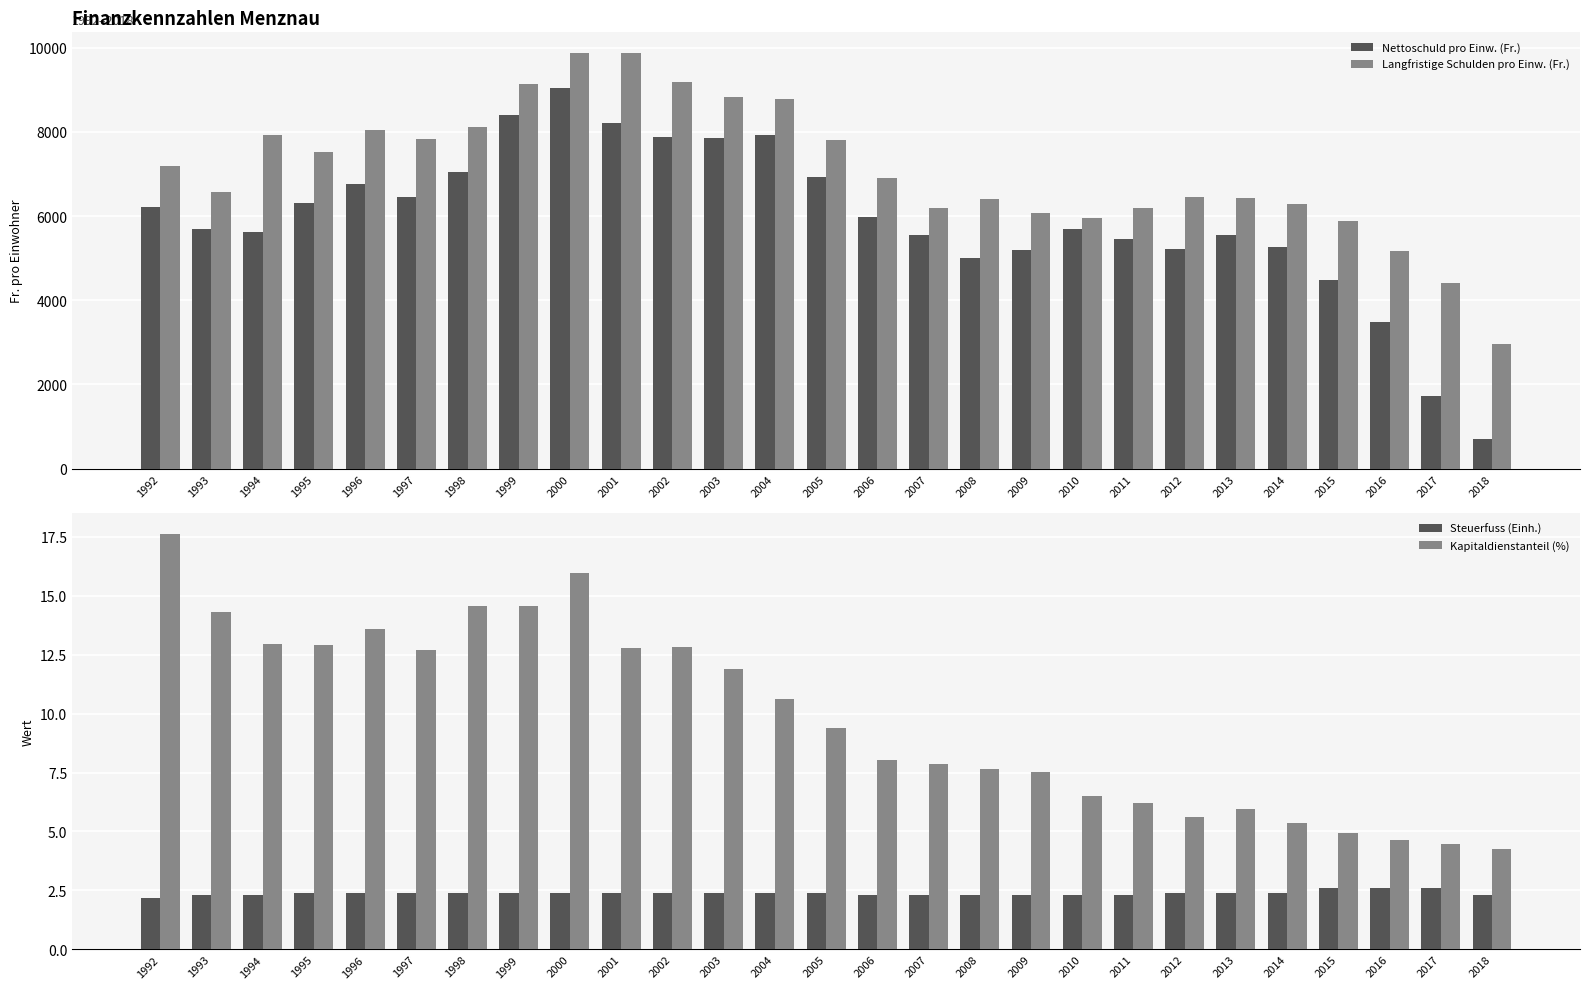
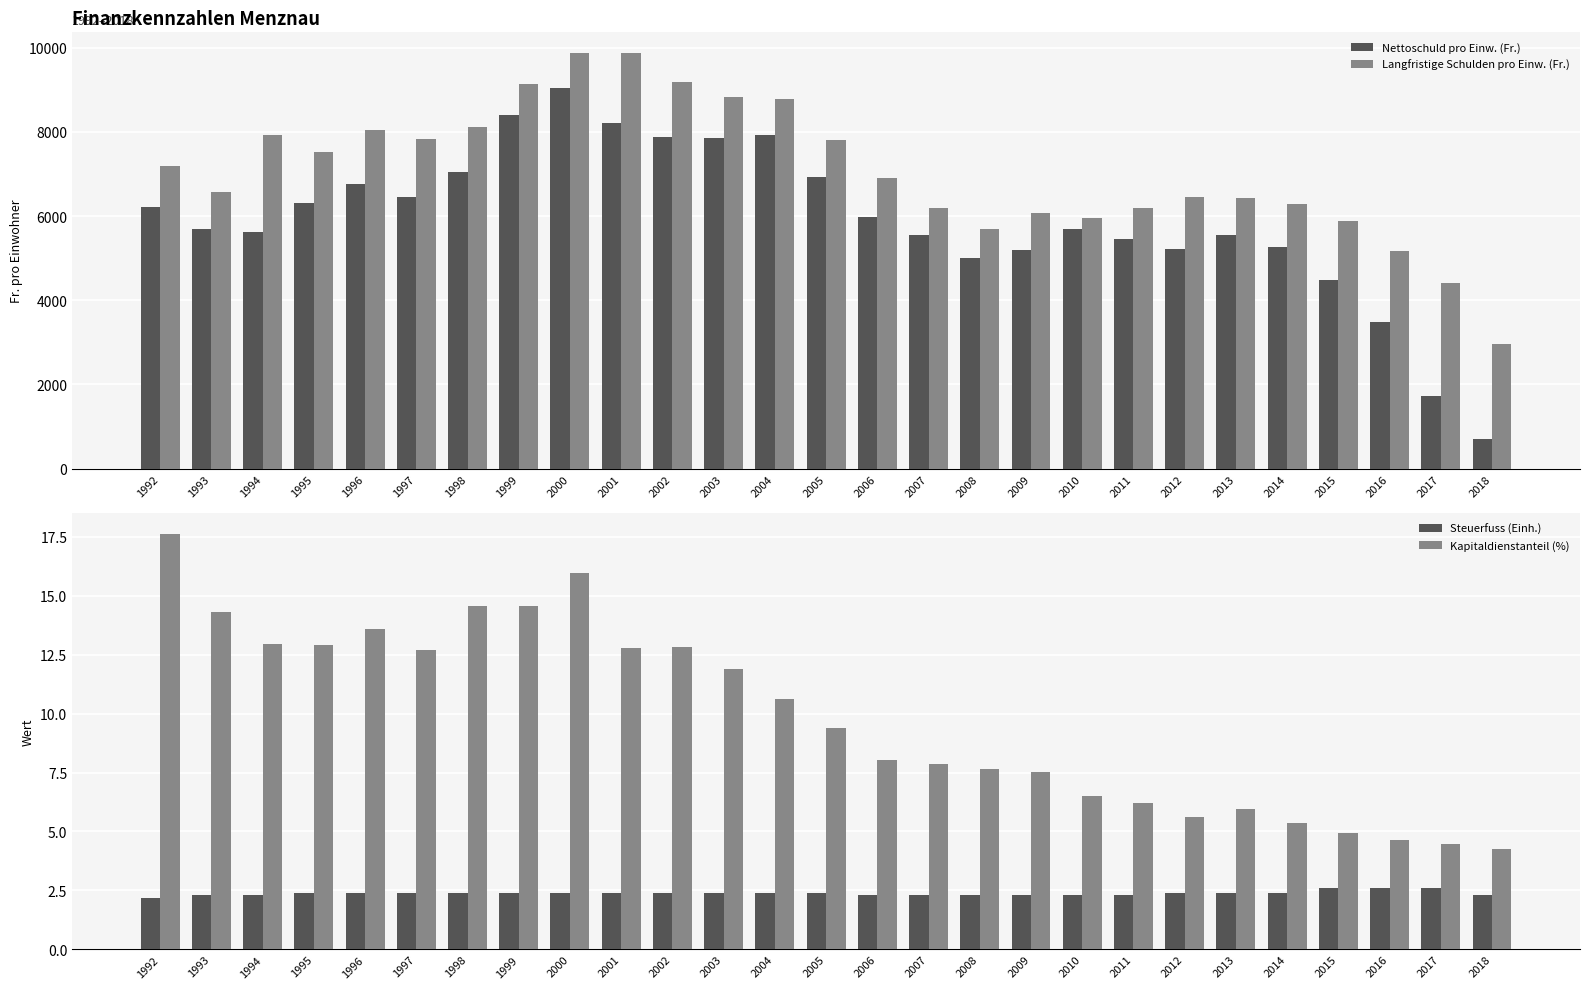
Finanzkennzahlen Menznau, Langfristige Schulden pro Einw. (Fr.), 2008: 6400 -> 5700
